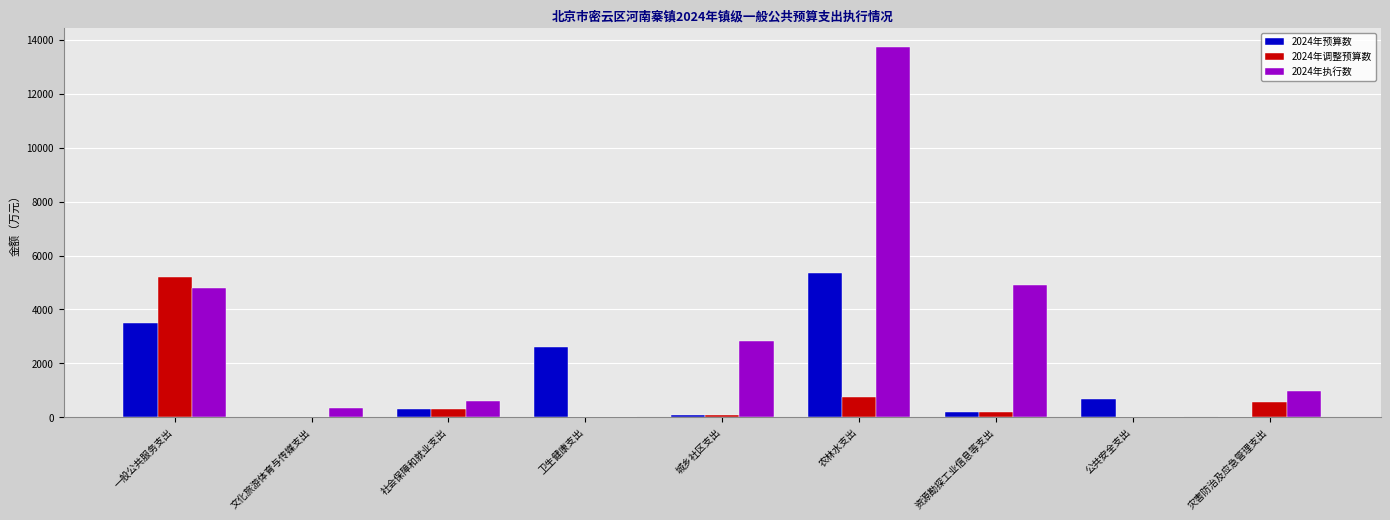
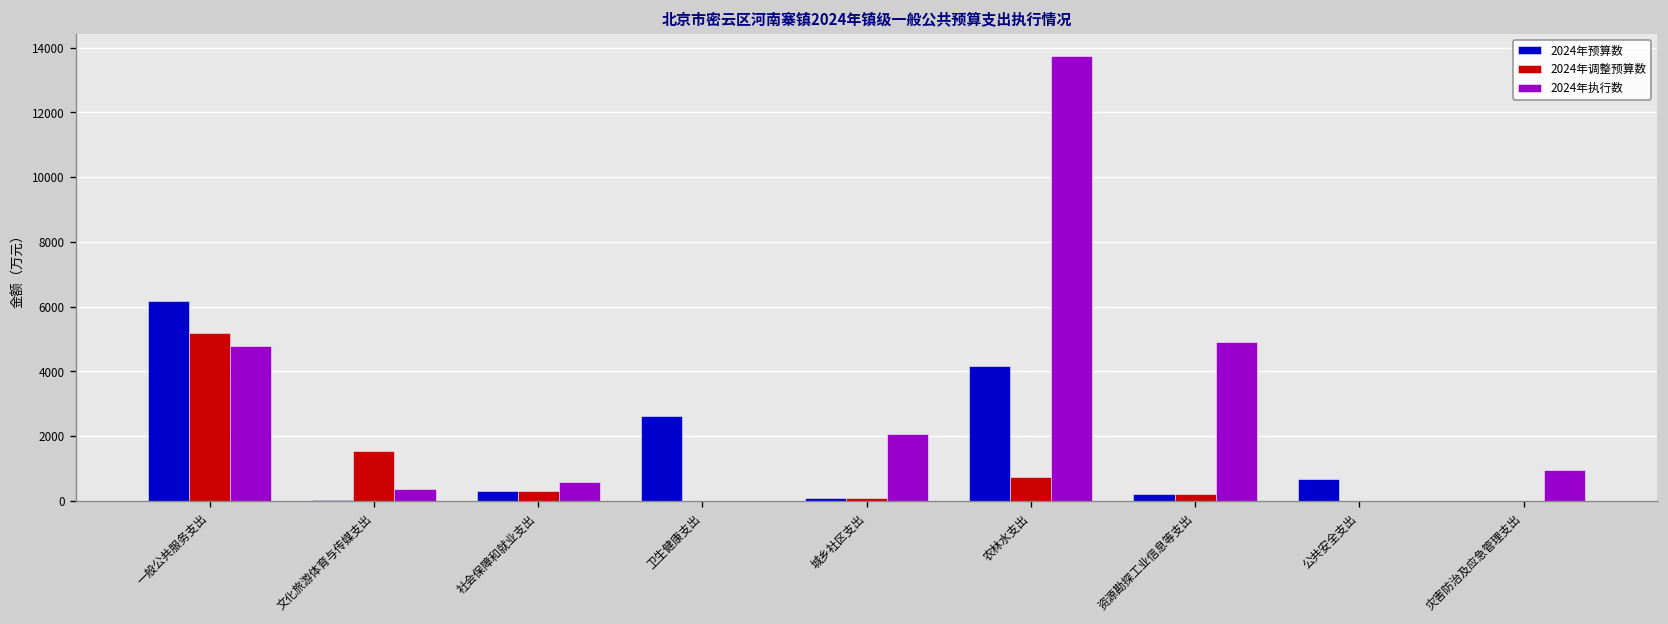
2024年预算数, 一般公共服务支出: 3500 -> 6200
2024年调整预算数, 文化旅游体育与传媒支出: 0 -> 1500
2024年执行数, 城乡社区支出: 2800 -> 2100
2024年预算数, 农林水支出: 5300 -> 4200
2024年调整预算数, 灾害防治及应急管理支出: 600 -> 0
